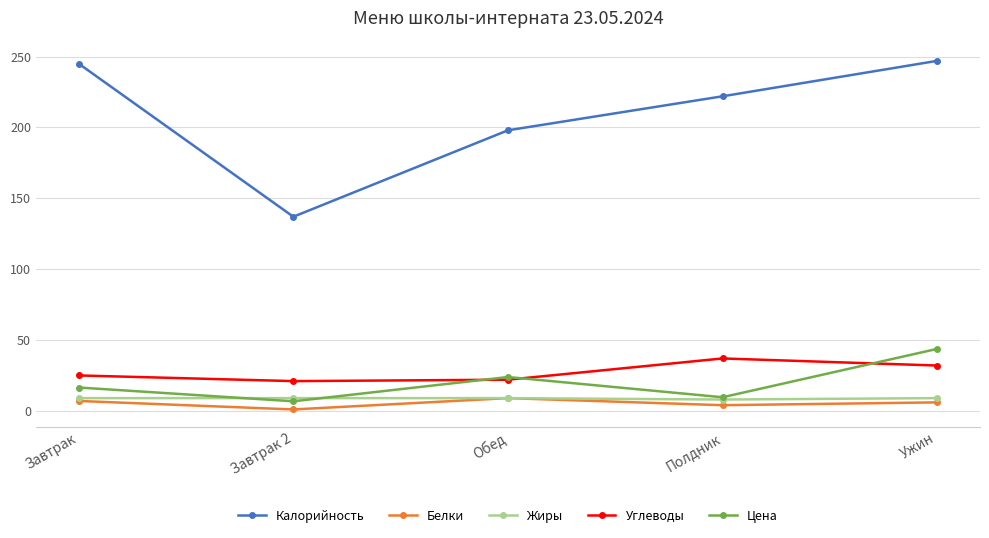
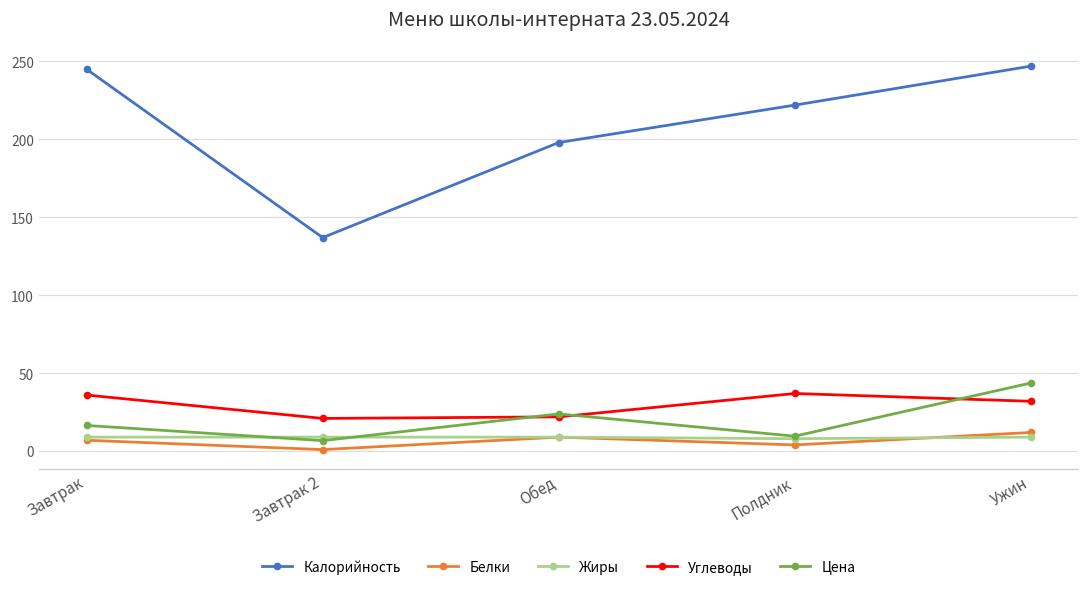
Углеводы, Завтрак: 25 -> 36
Белки, Ужин: 6 -> 12
